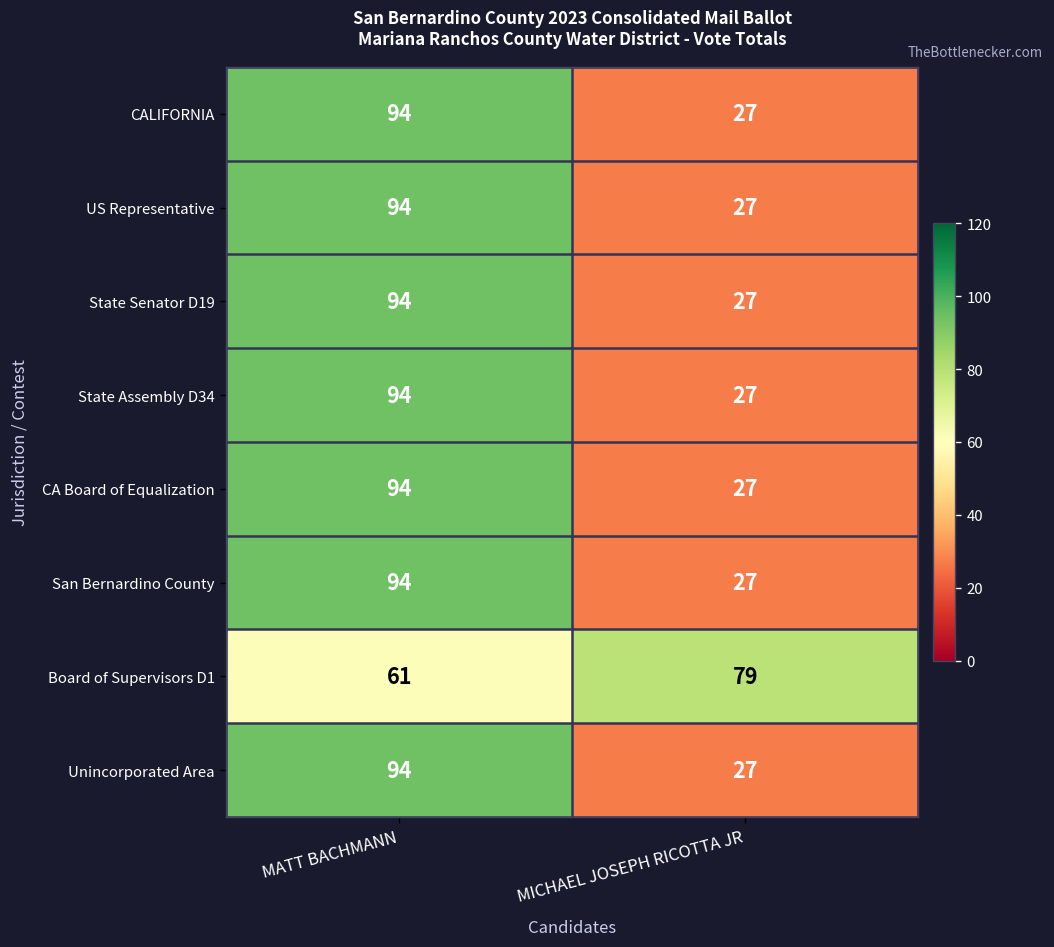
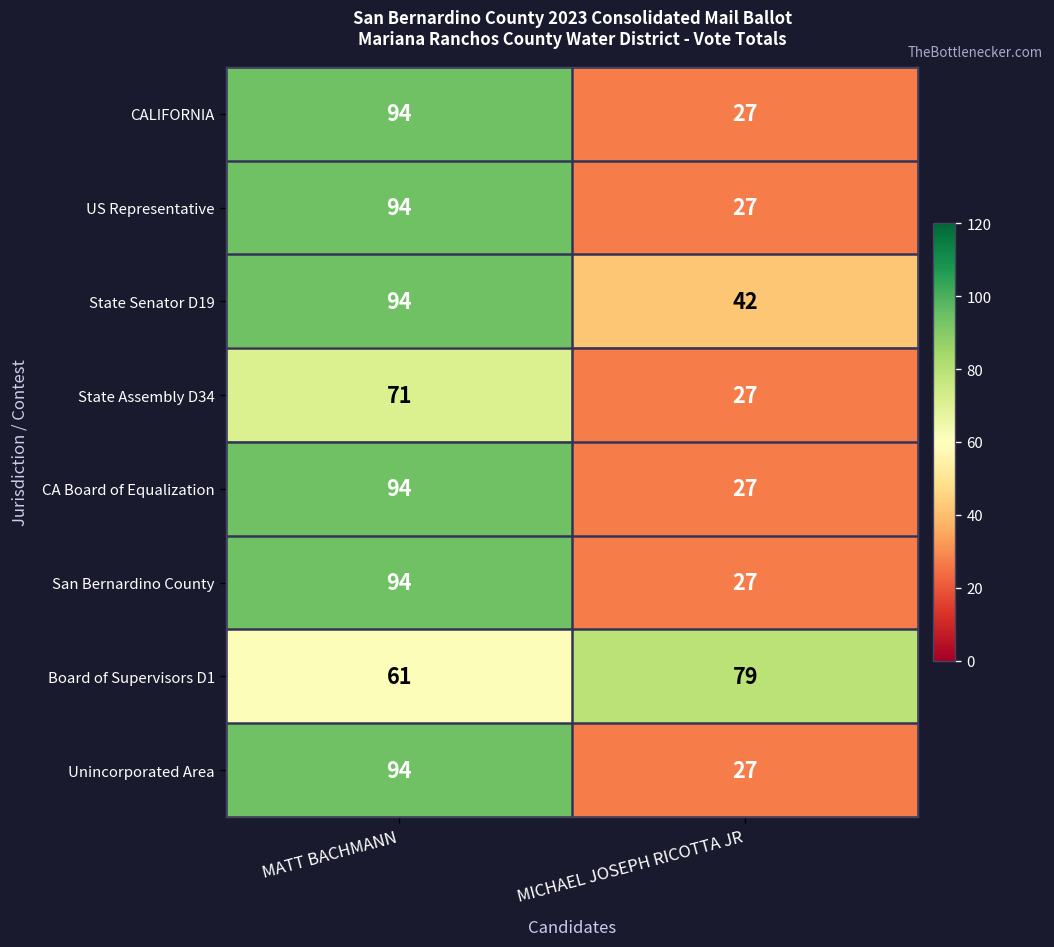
State Senator D19, MICHAEL JOSEPH RICOTTA JR: 27 -> 42
State Assembly D34, MATT BACHMANN: 94 -> 71
